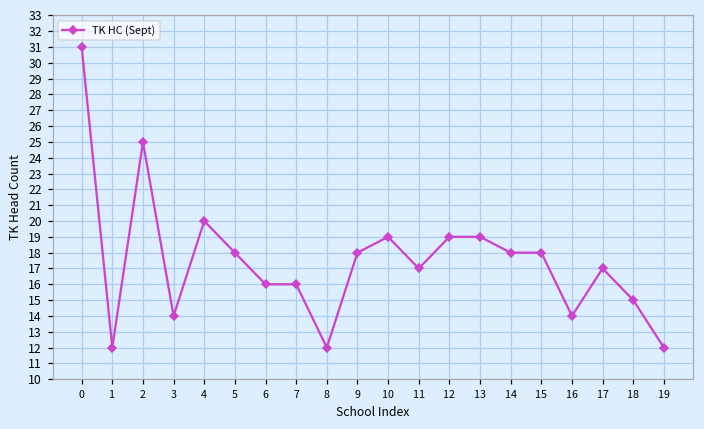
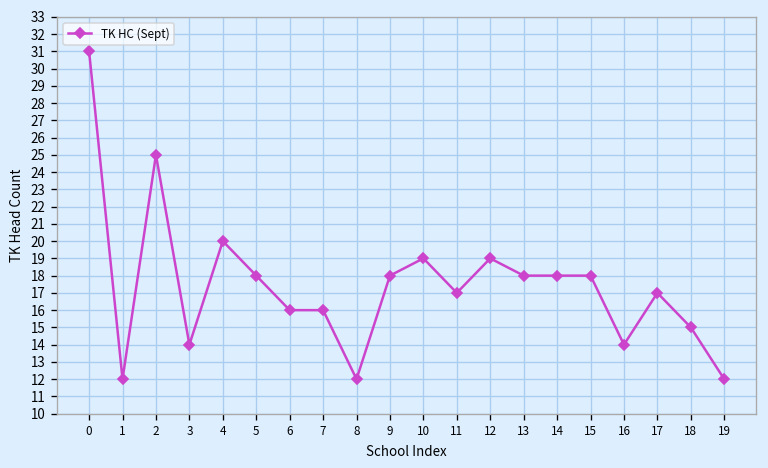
13: 19 -> 18
